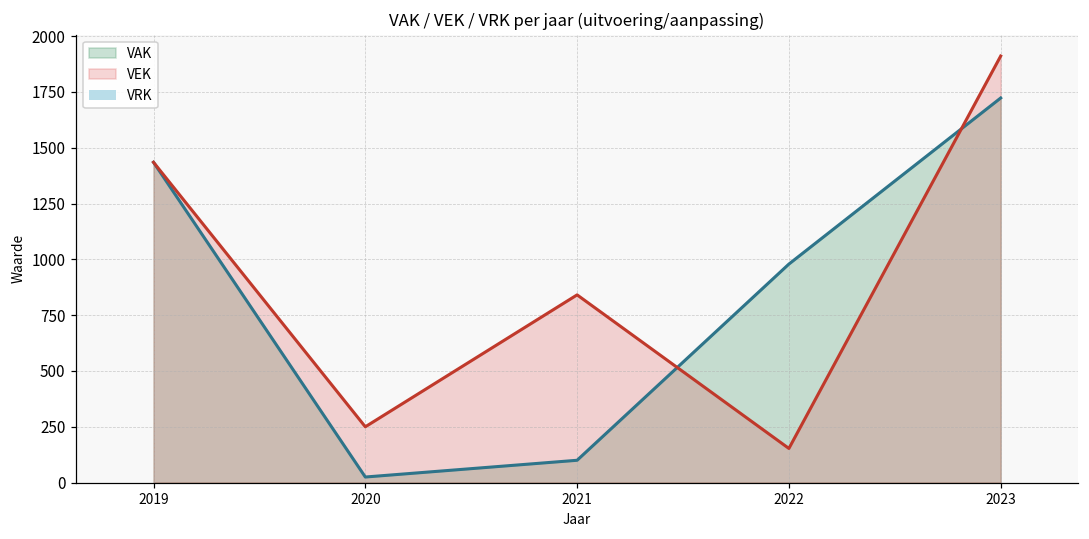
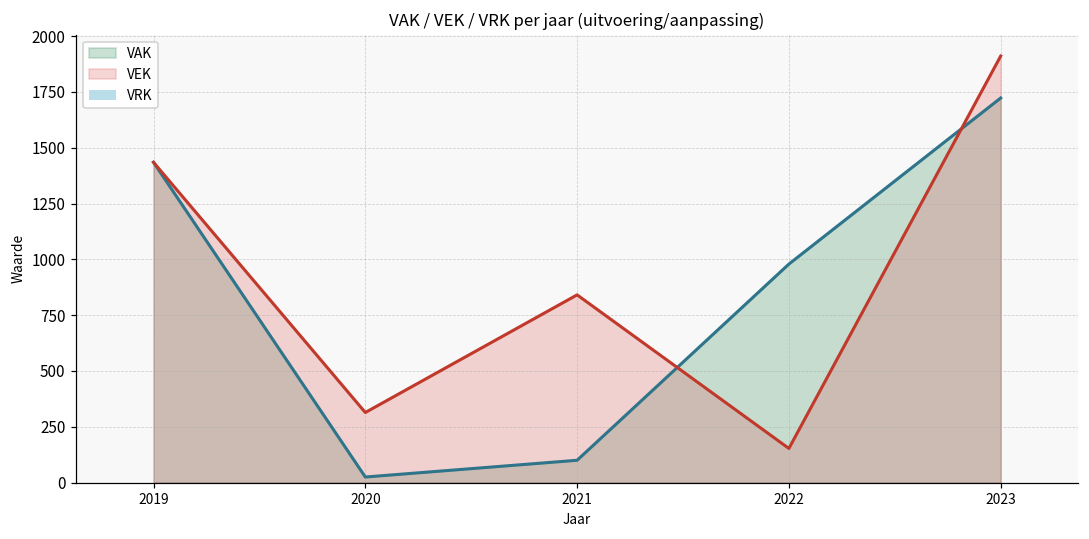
VEK, 2020: 250 -> 310
